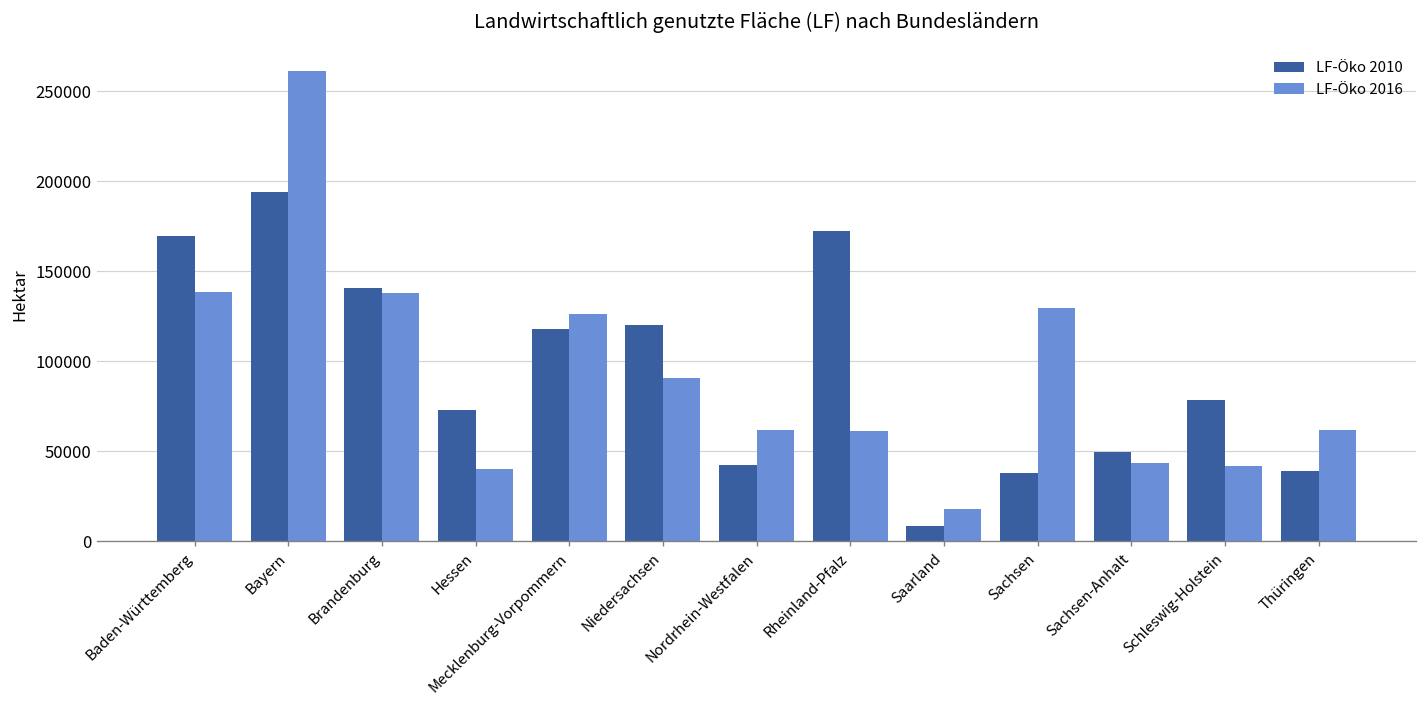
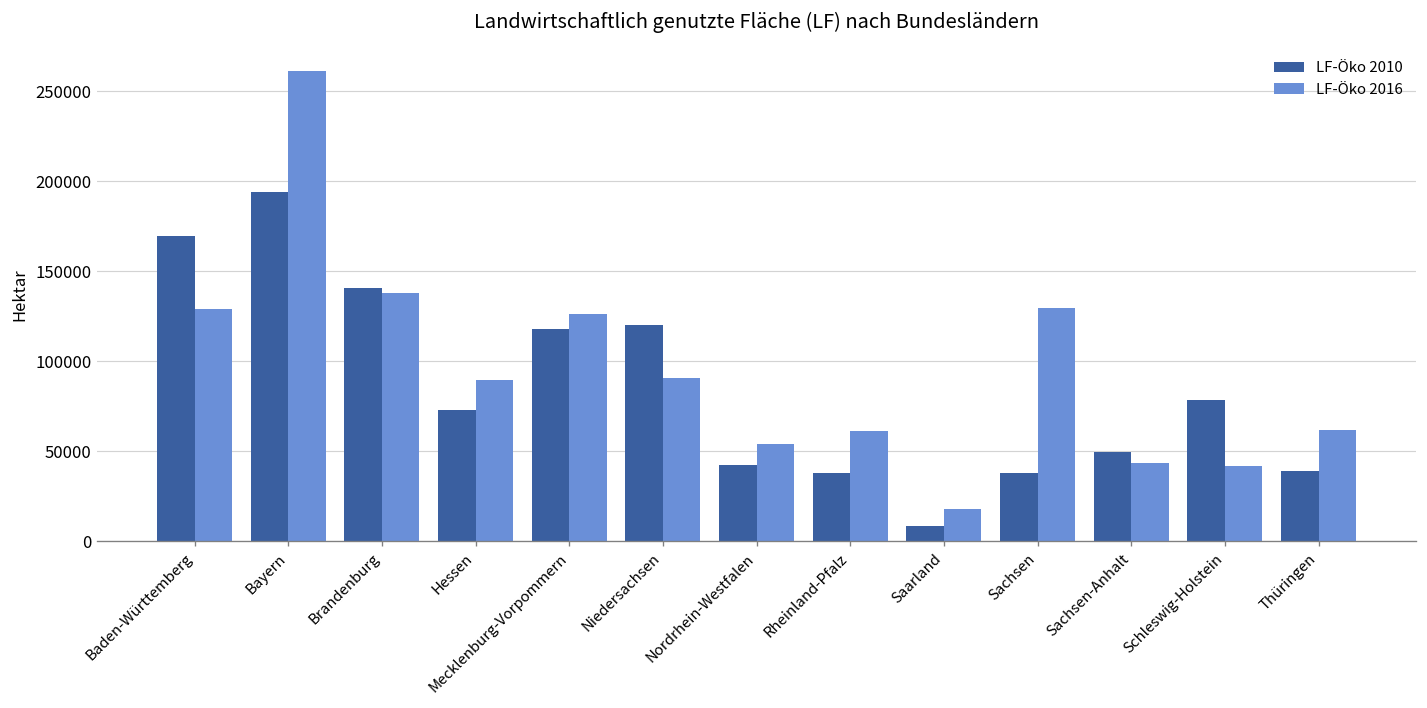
LF-Öko 2016, Baden-Württemberg: 139000 -> 129000
LF-Öko 2016, Hessen: 40000 -> 90000
LF-Öko 2016, Nordrhein-Westfalen: 62000 -> 54000
LF-Öko 2010, Rheinland-Pfalz: 172000 -> 38000
